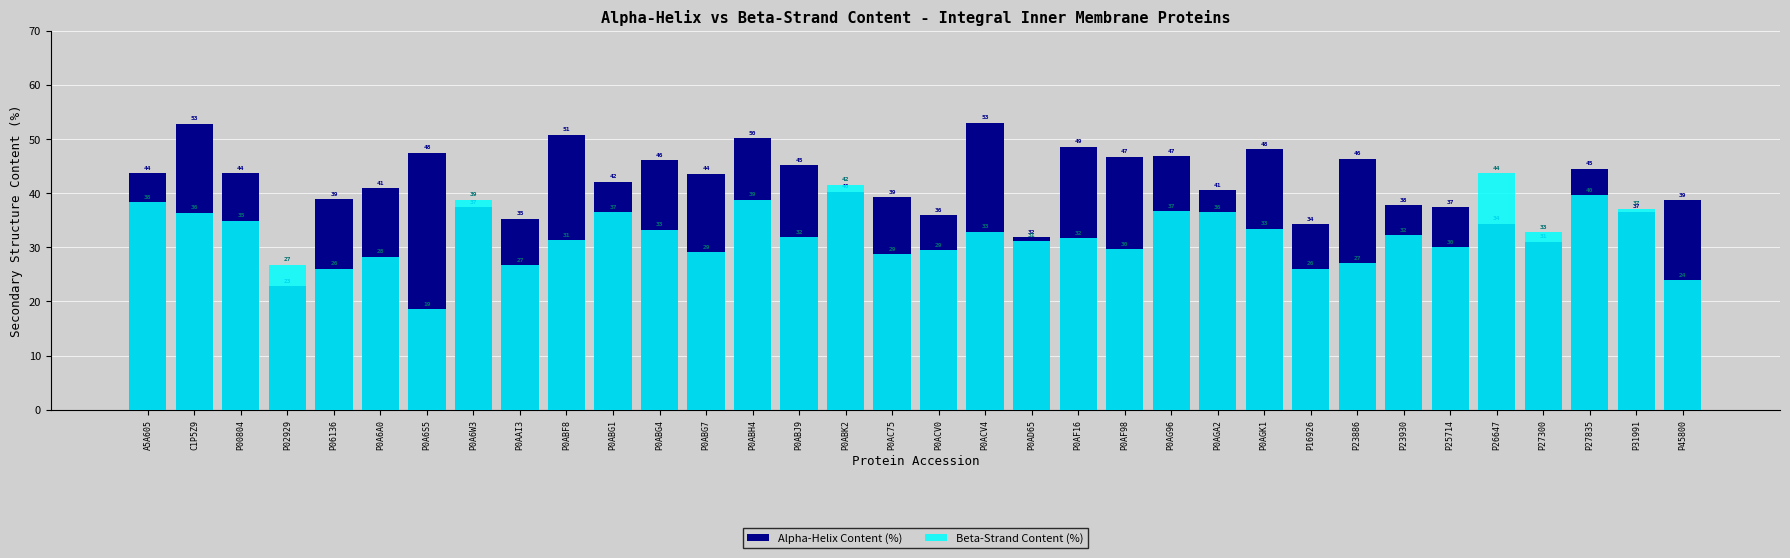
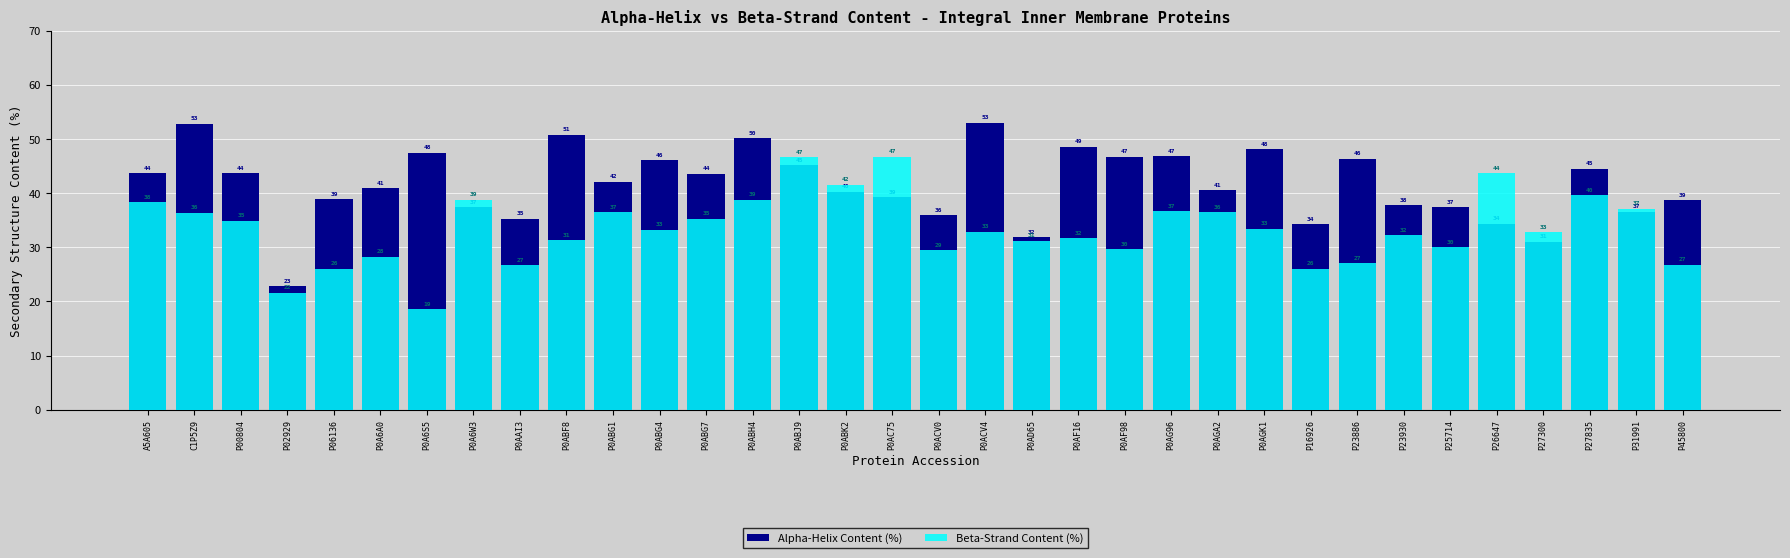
Beta-Strand Content (%), P02929: 27 -> 22
Beta-Strand Content (%), P0ABG7: 29 -> 35
Beta-Strand Content (%), P0ABJ9: 32 -> 47
Beta-Strand Content (%), P0AC75: 29 -> 47
Beta-Strand Content (%), P45800: 24 -> 27
